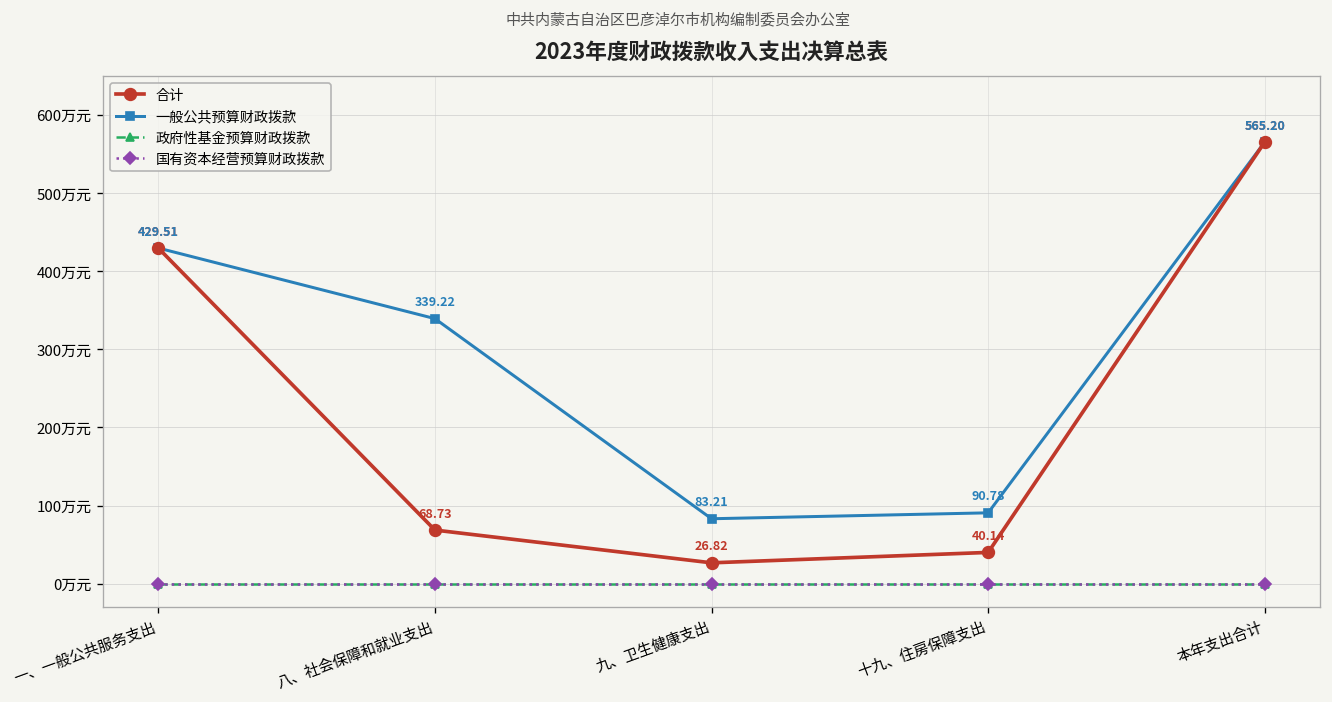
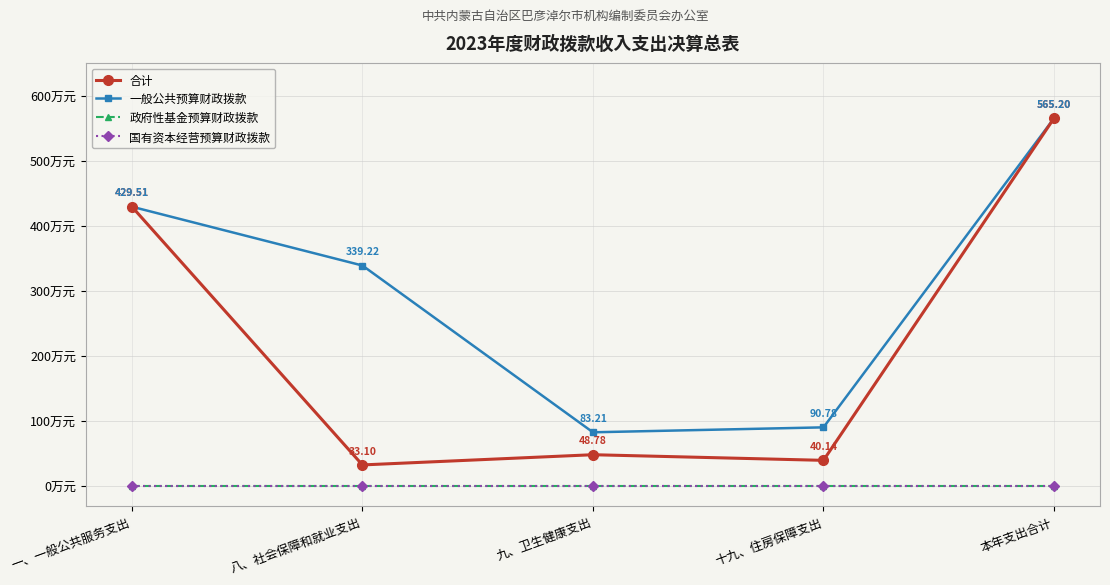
合计, 八、社会保障和就业支出: 68.73 -> 33.10
合计, 九、卫生健康支出: 26.82 -> 48.78
